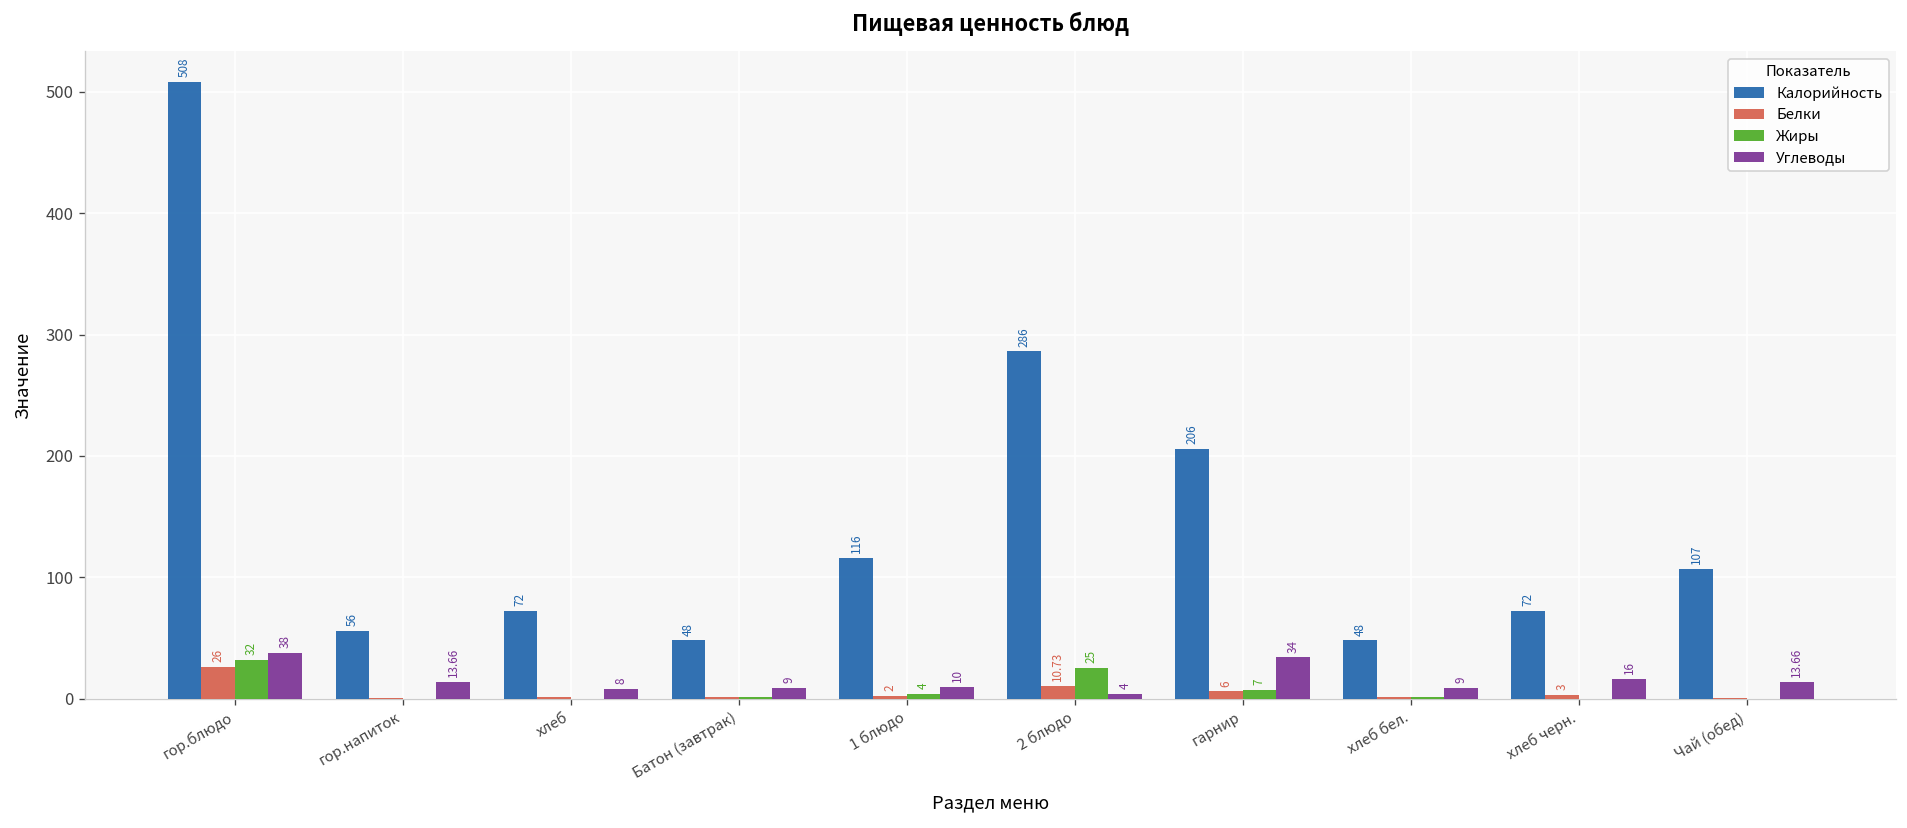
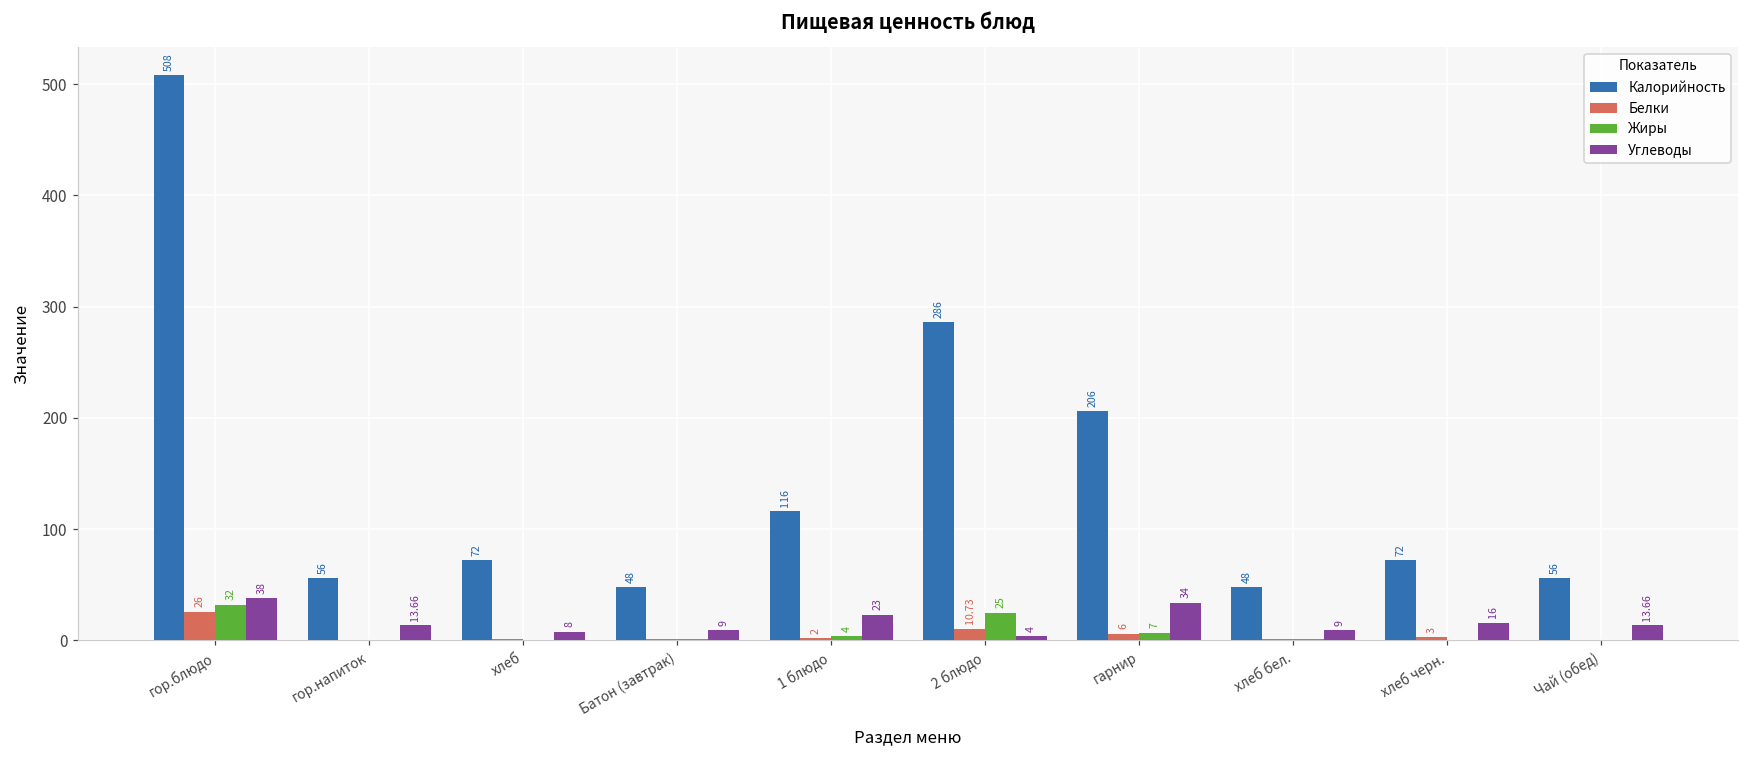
Углеводы, 1 блюдо: 10 -> 23
Калорийность, Чай (обед): 107 -> 56
